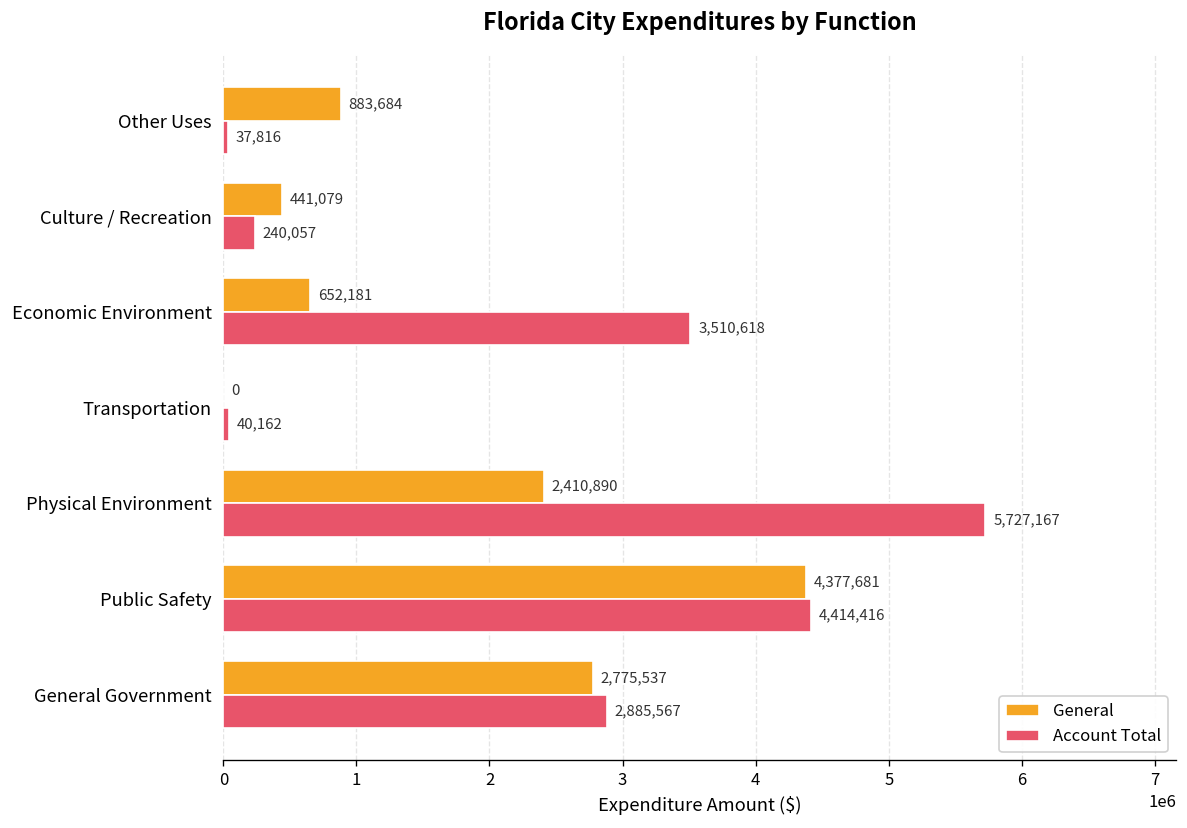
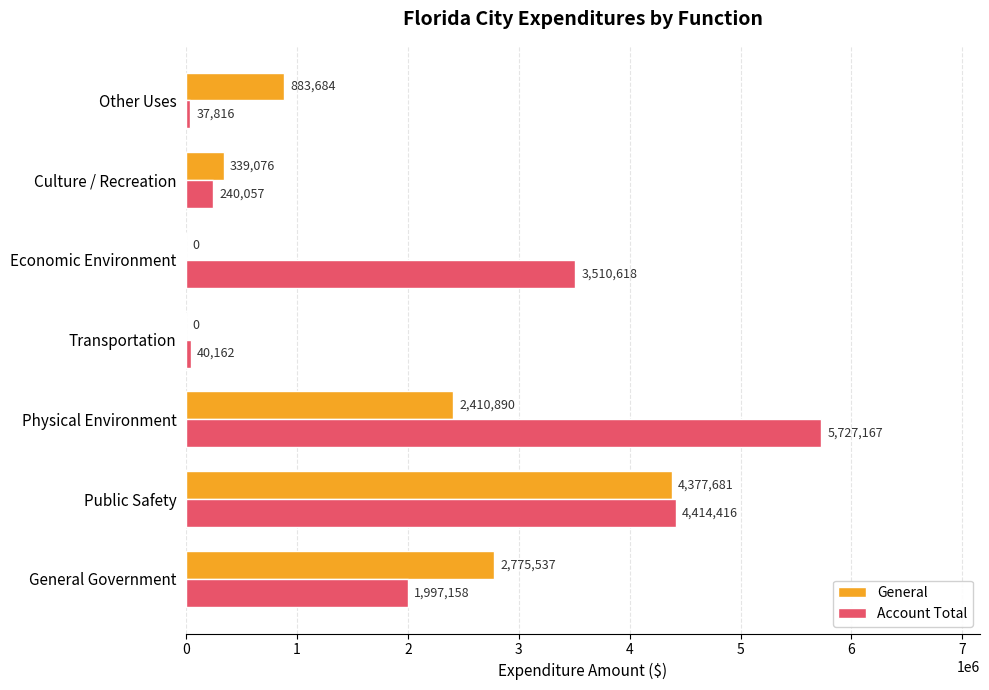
General, Culture / Recreation: 441,079 -> 339,076
General, Economic Environment: 652,181 -> 0
Account Total, General Government: 2,885,567 -> 1,997,158
